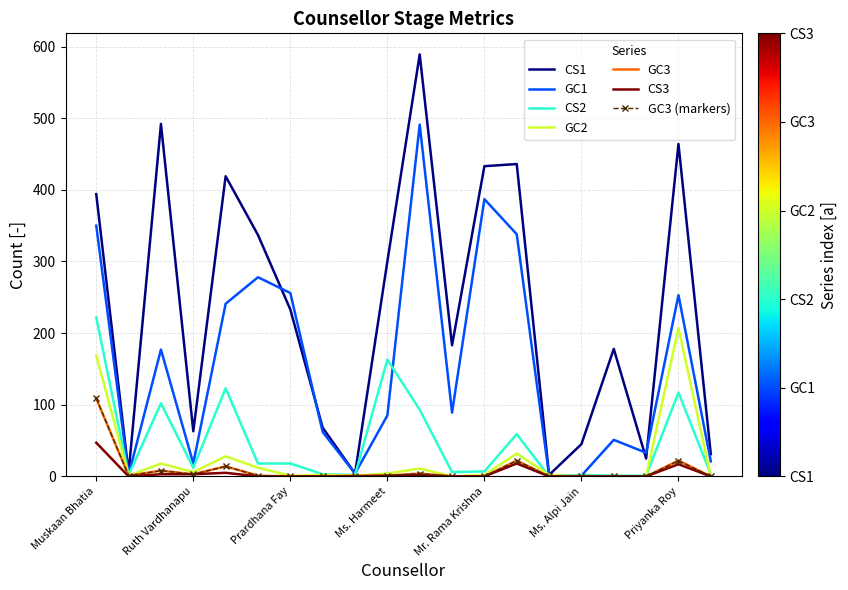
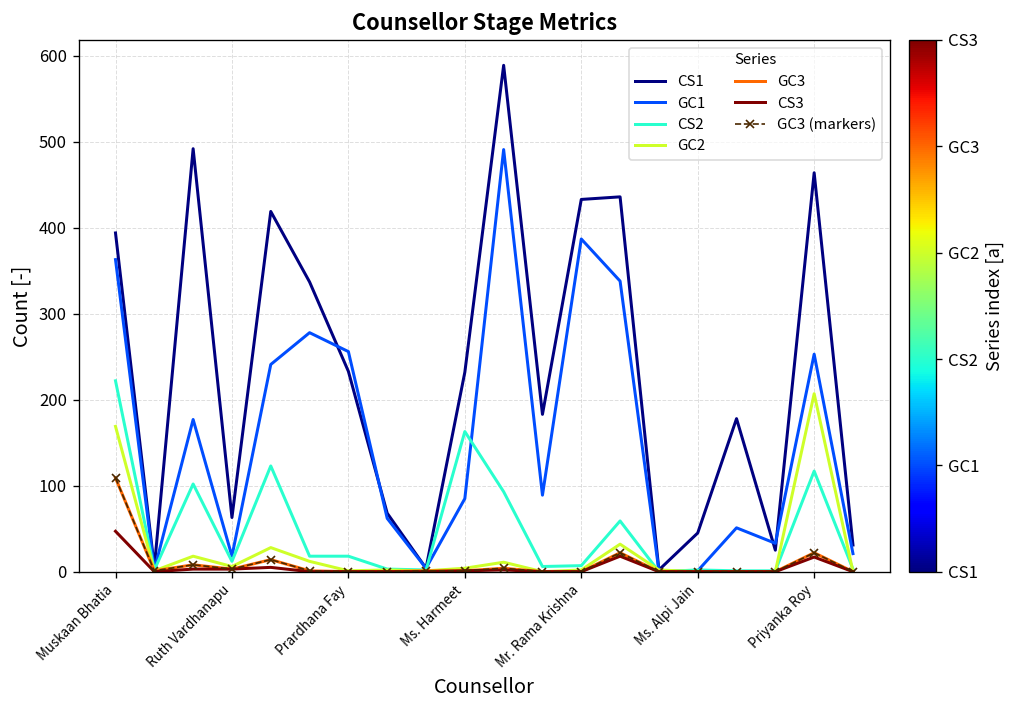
GC1, Muskaan Bhatia: 350 -> 360
CS1, Ms. Harmeet: 300 -> 230
